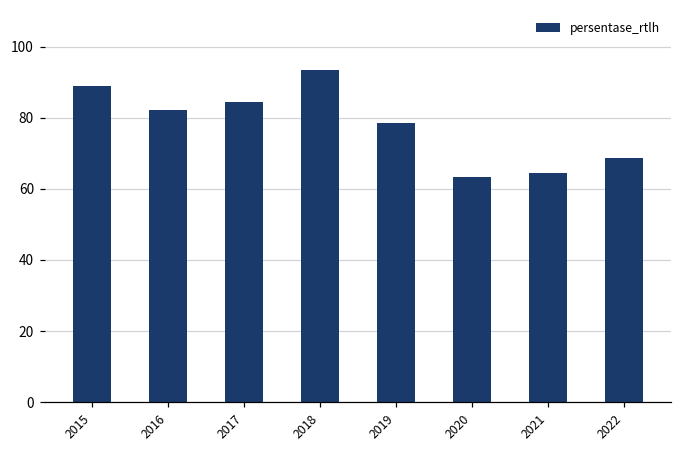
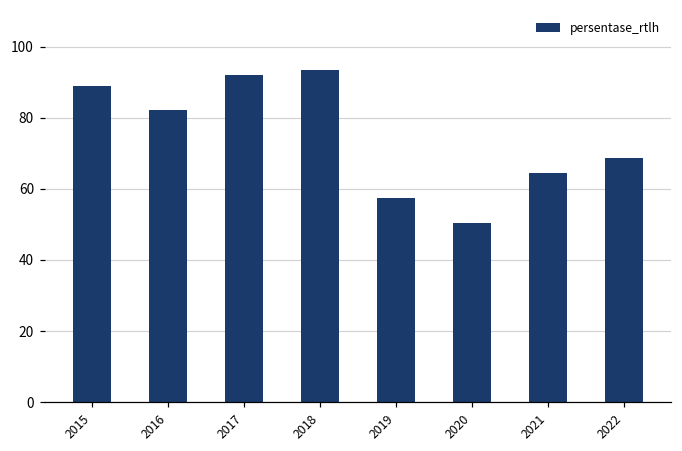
2017: 85 -> 92
2019: 78 -> 57
2020: 63 -> 50
